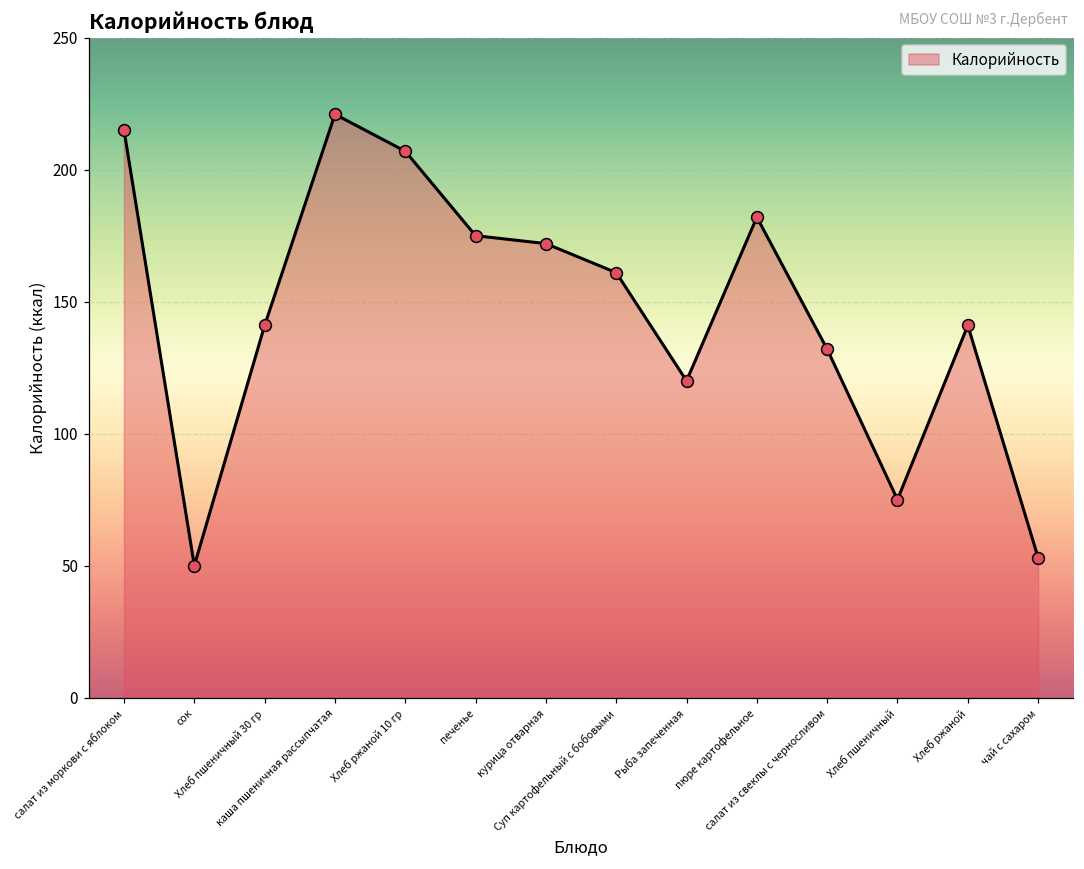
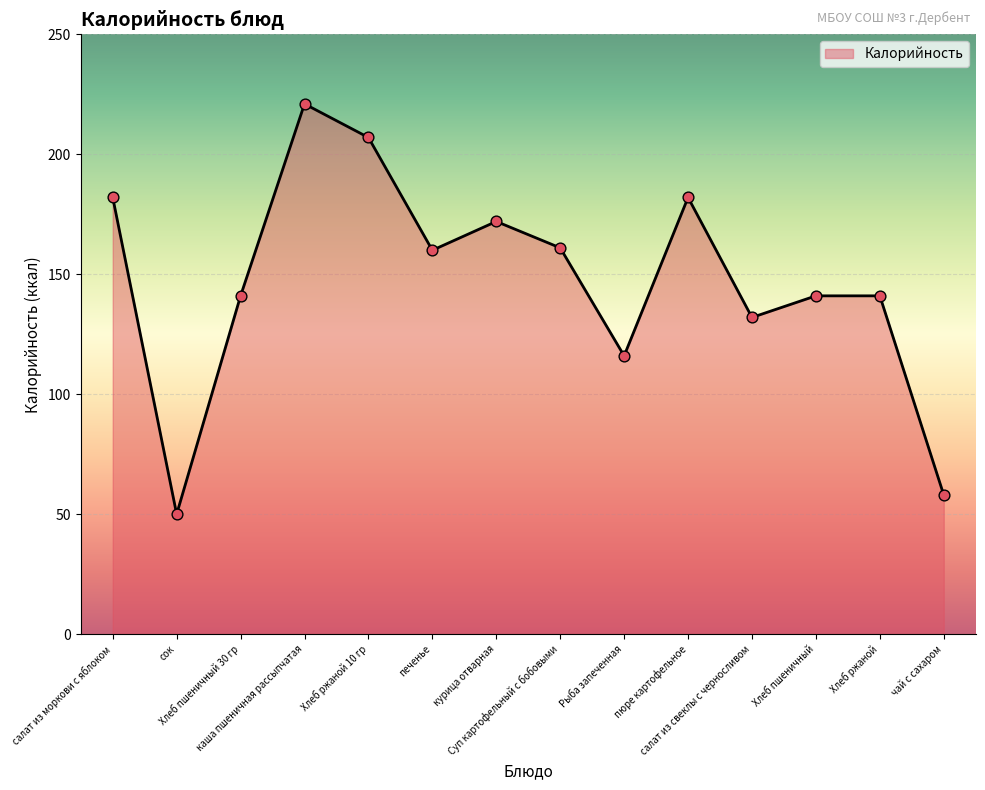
салат из моркови с яблоком: 215 -> 182
печенье: 175 -> 160
Рыба запеченная: 120 -> 116
Хлеб пшеничный: 75 -> 141
чай с сахаром: 53 -> 58
